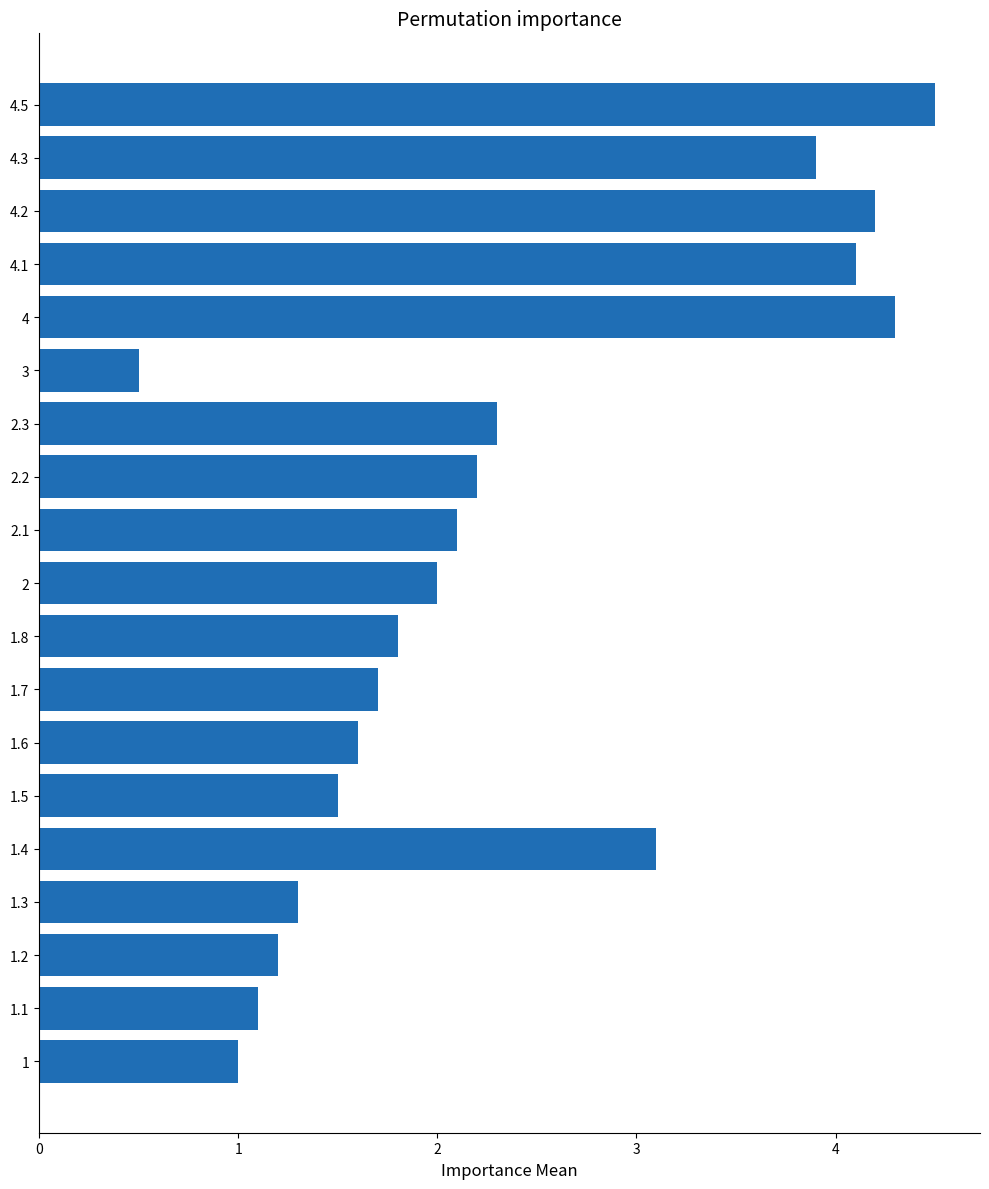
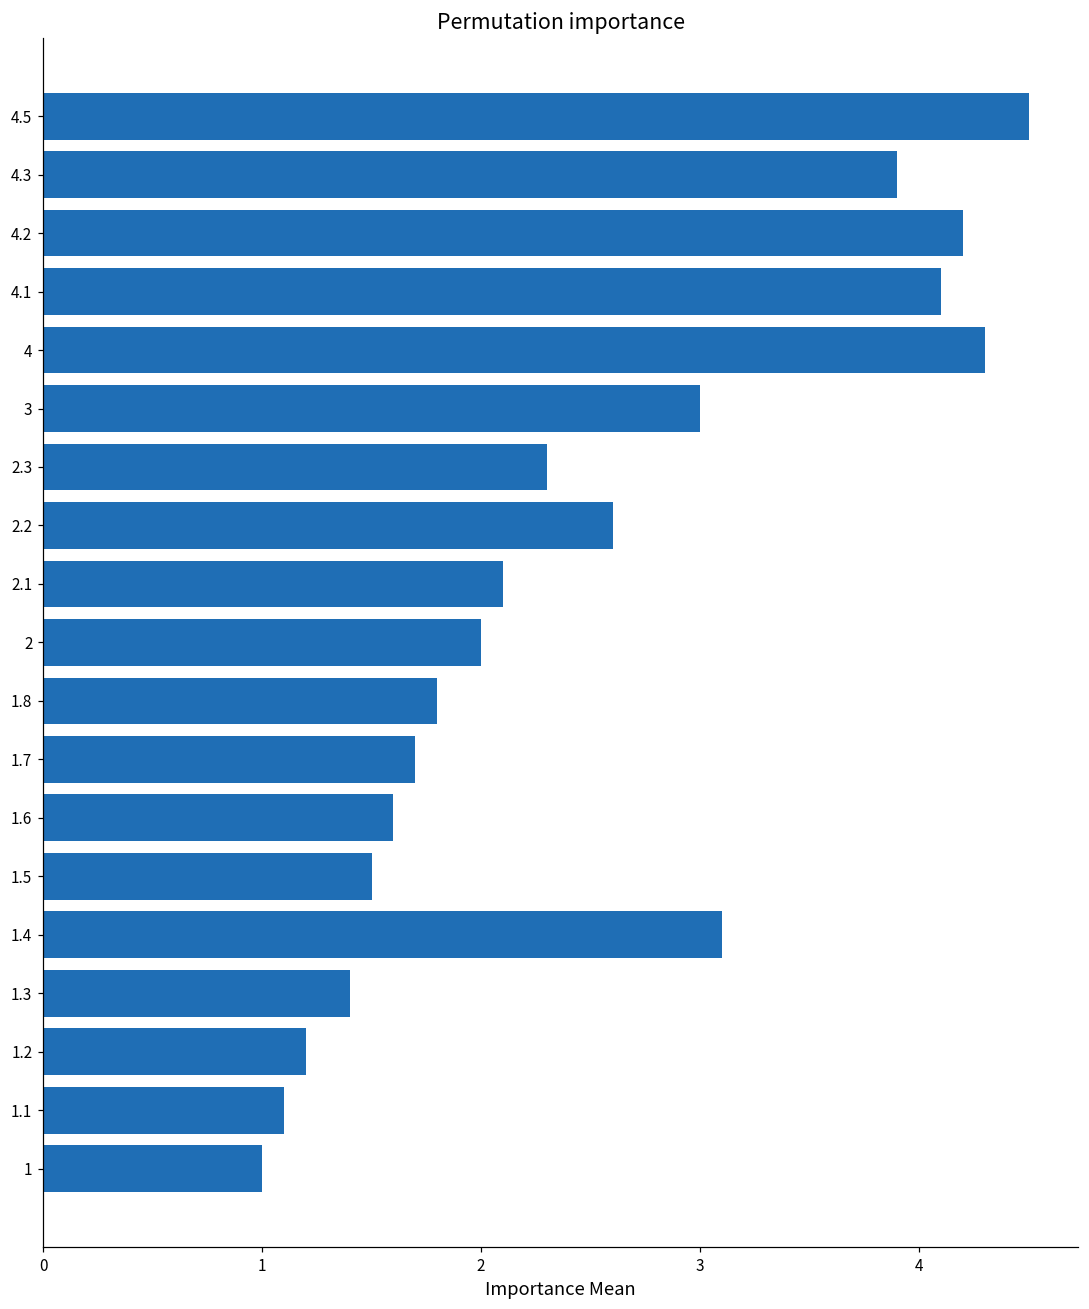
3: 0.5 -> 3.0
2.2: 2.2 -> 2.6
1.3: 1.3 -> 1.4
